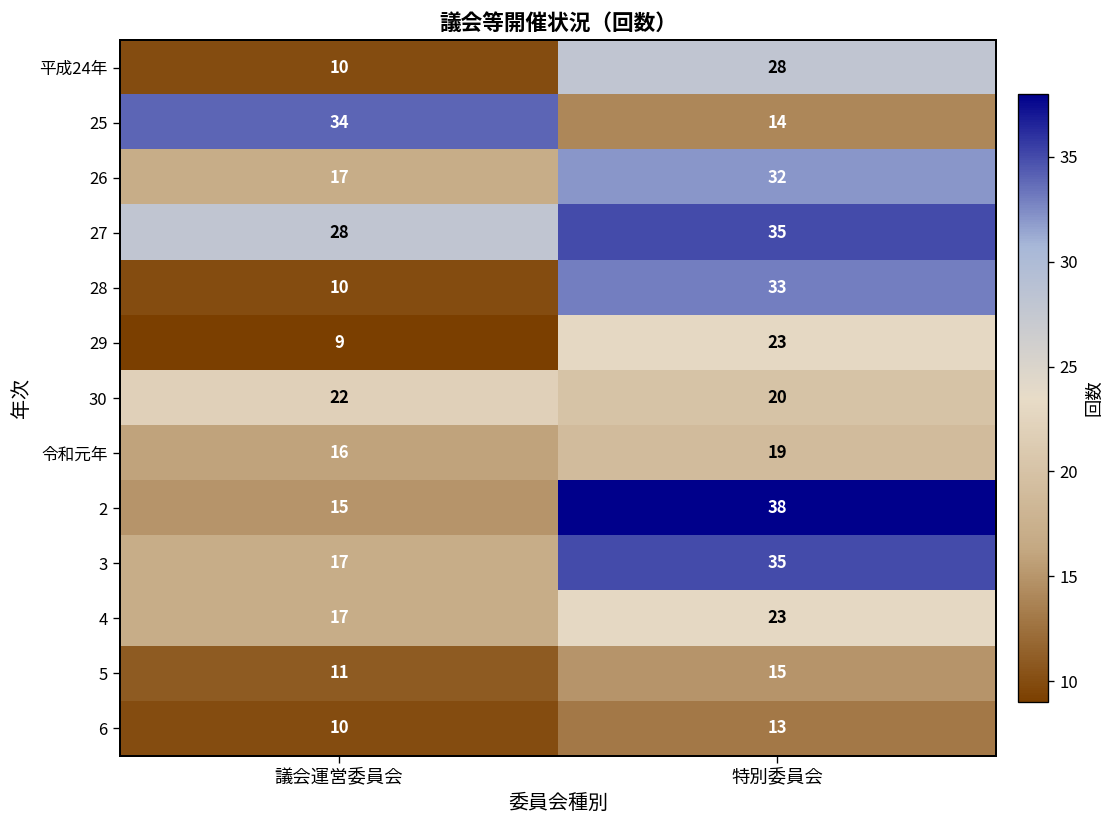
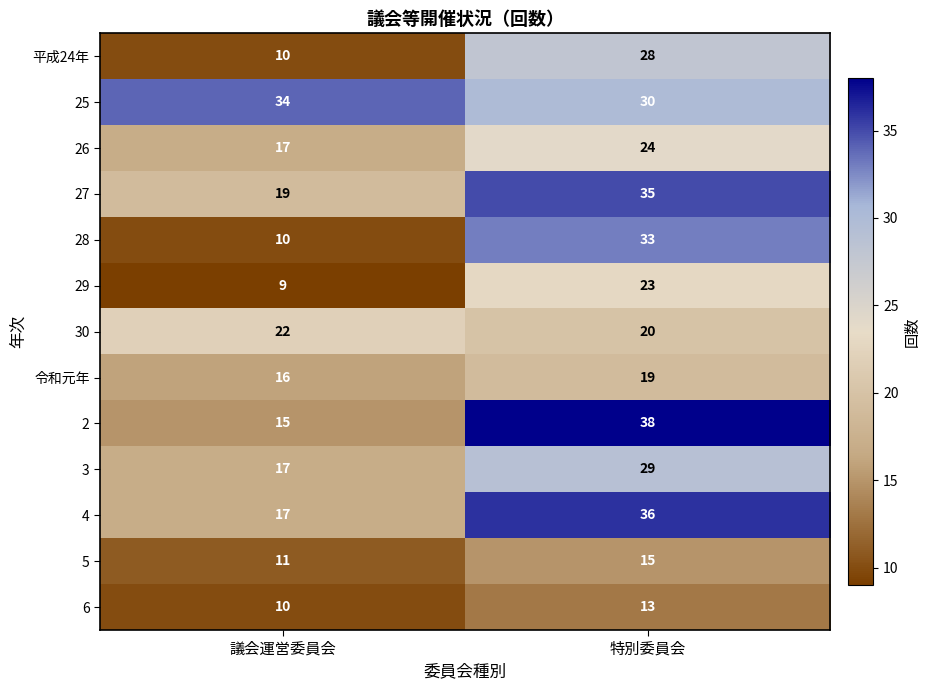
25, 特別委員会: 14 -> 30
26, 特別委員会: 32 -> 24
27, 議会運営委員会: 28 -> 19
3, 特別委員会: 35 -> 29
4, 特別委員会: 23 -> 36
